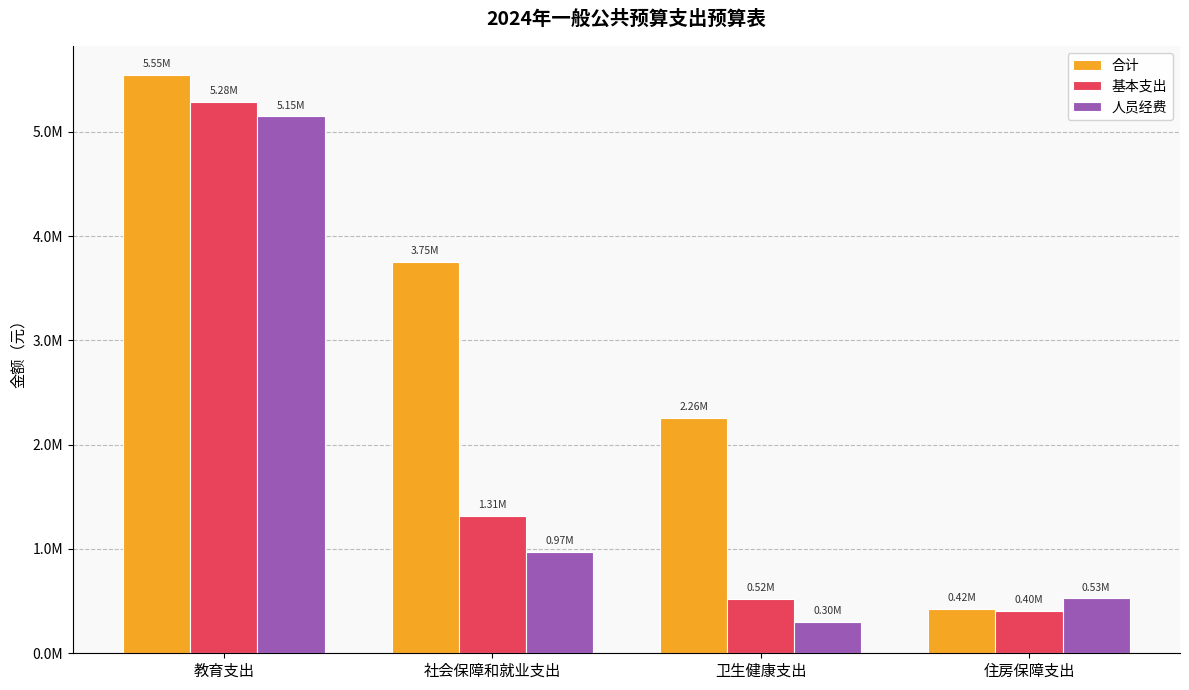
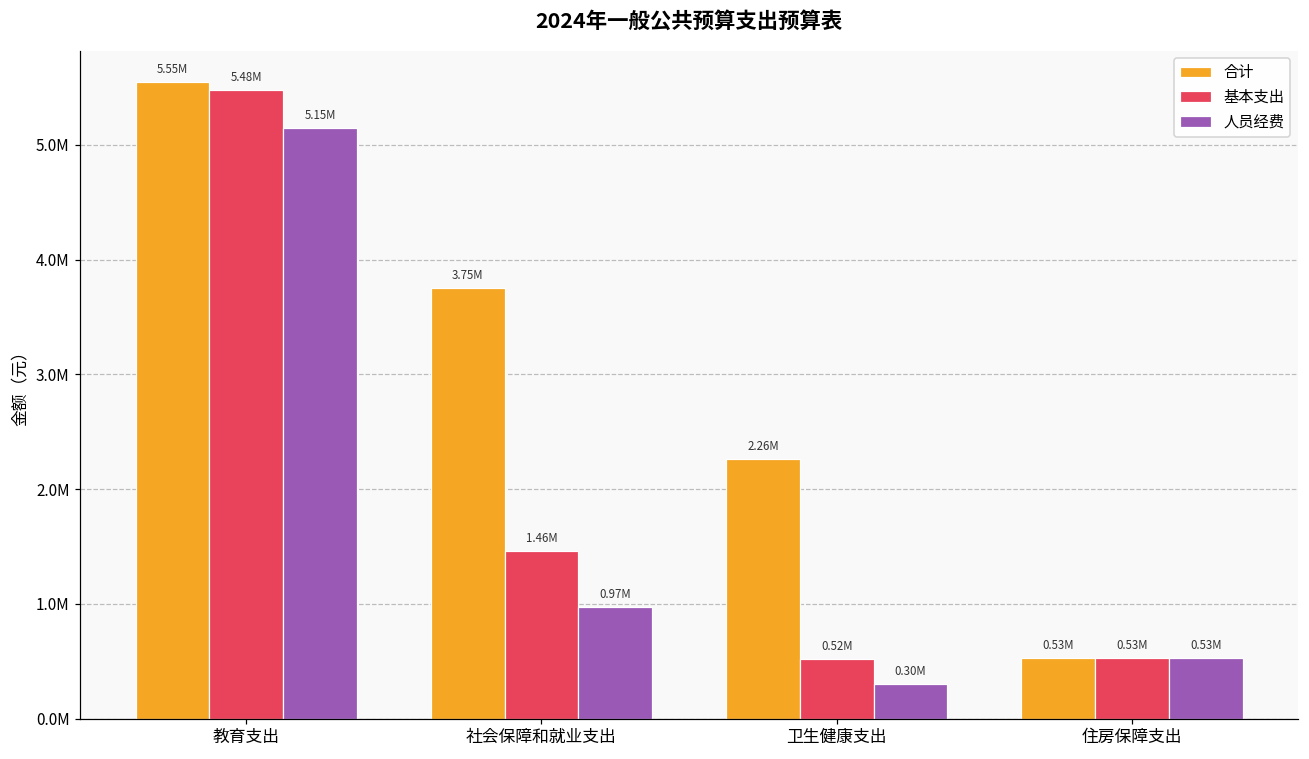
基本支出, 教育支出: 5.28M -> 5.48M
基本支出, 社会保障和就业支出: 1.31M -> 1.46M
合计, 住房保障支出: 0.42M -> 0.53M
基本支出, 住房保障支出: 0.40M -> 0.53M
